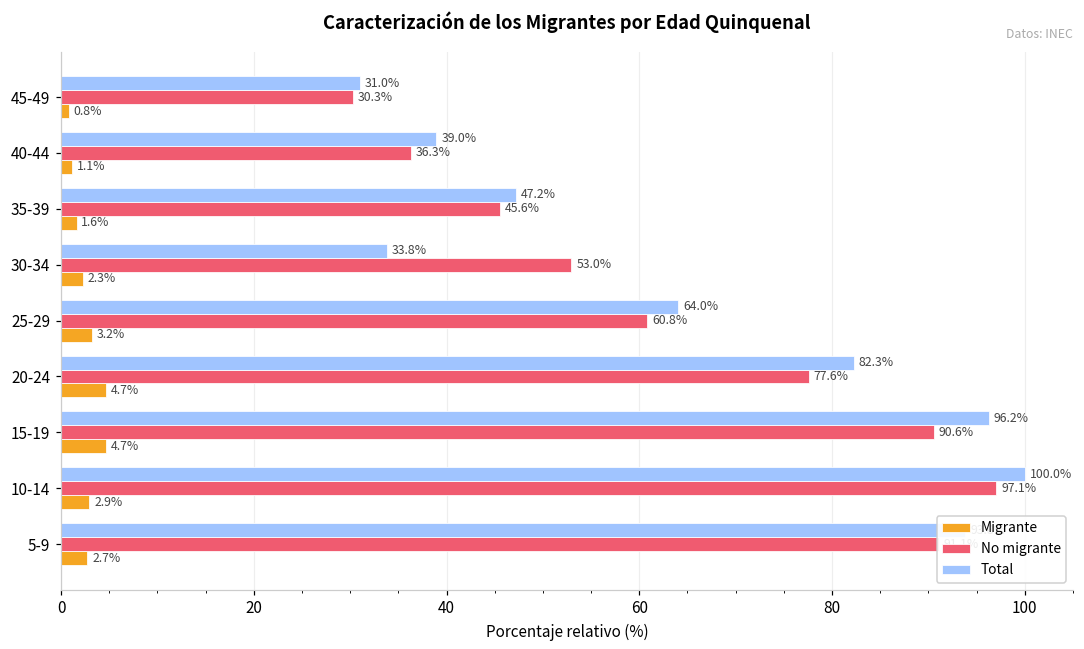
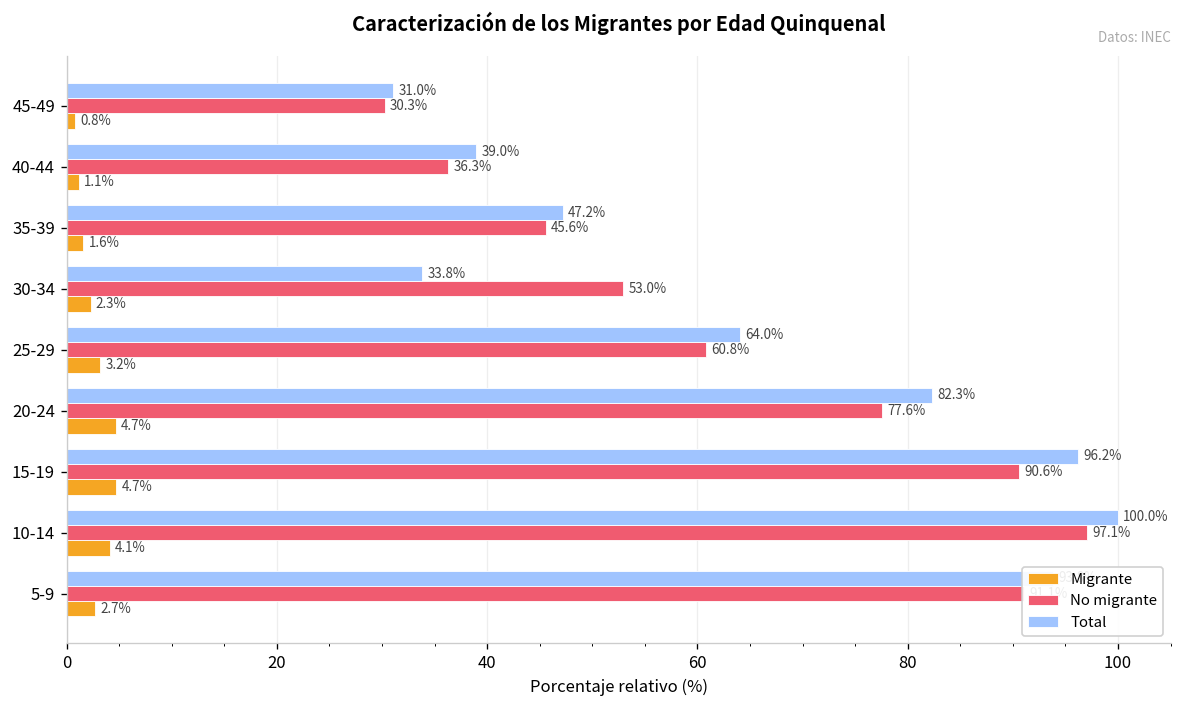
Migrante, 10-14: 2.9% -> 4.1%
